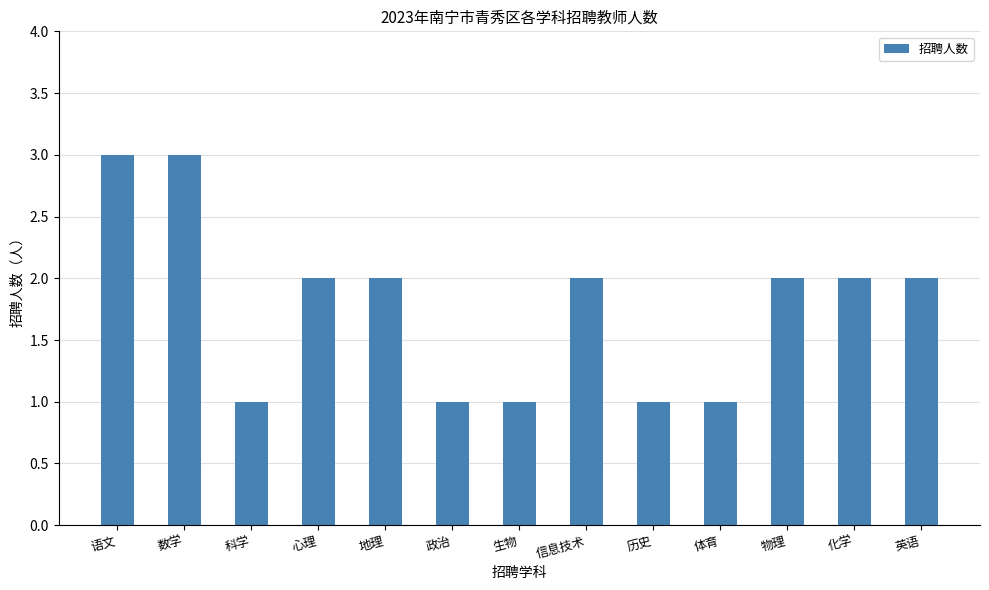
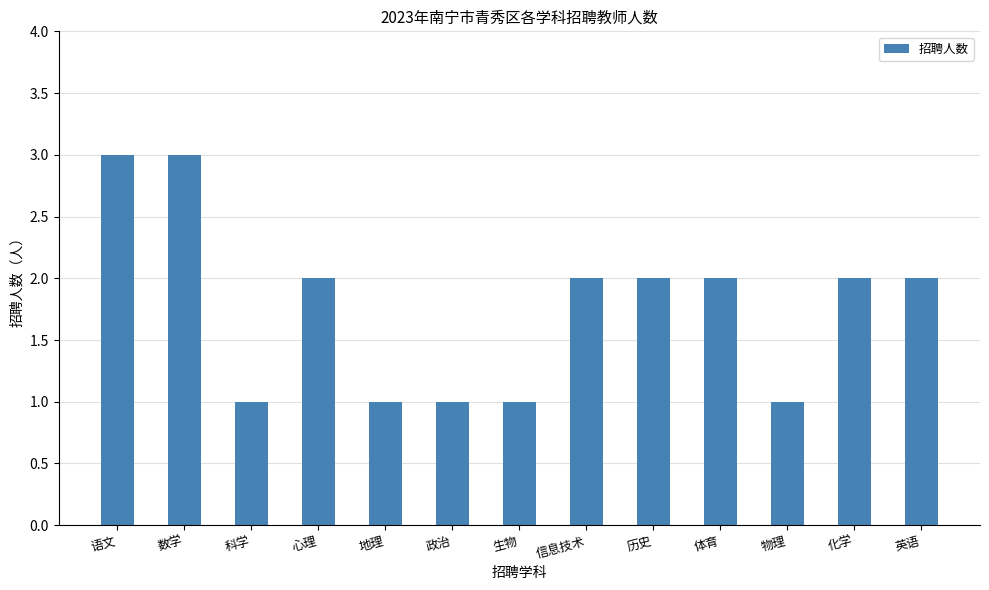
地理: 2 -> 1
历史: 1 -> 2
体育: 1 -> 2
物理: 2 -> 1
